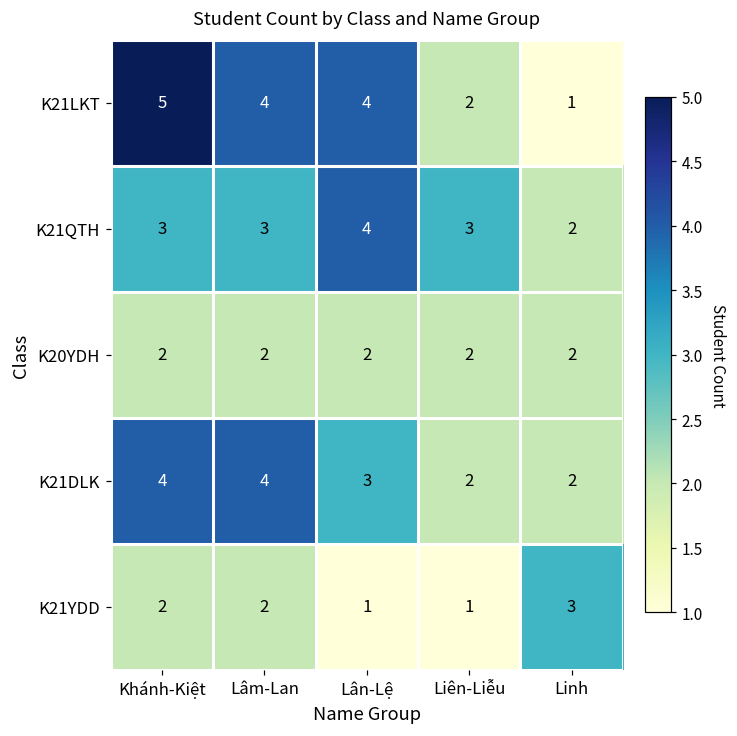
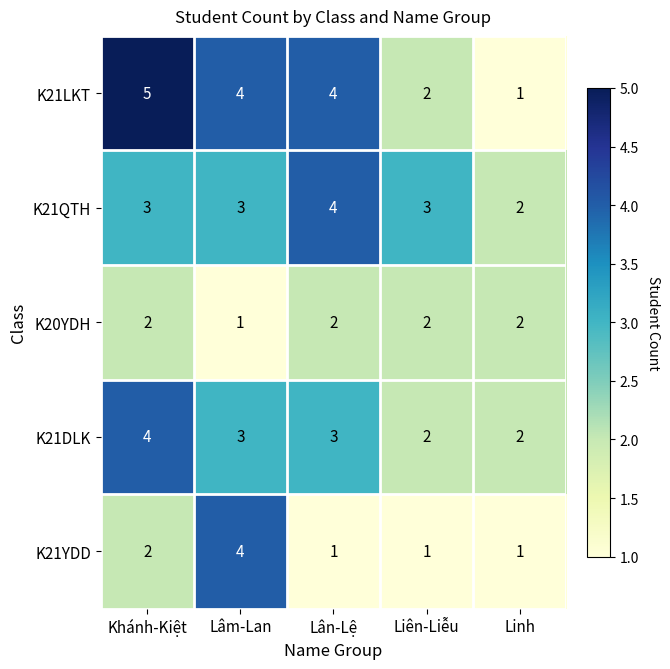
K20YDH, Lâm-Lan: 2 -> 1
K21DLK, Lâm-Lan: 4 -> 3
K21YDD, Lâm-Lan: 2 -> 4
K21YDD, Linh: 3 -> 1
